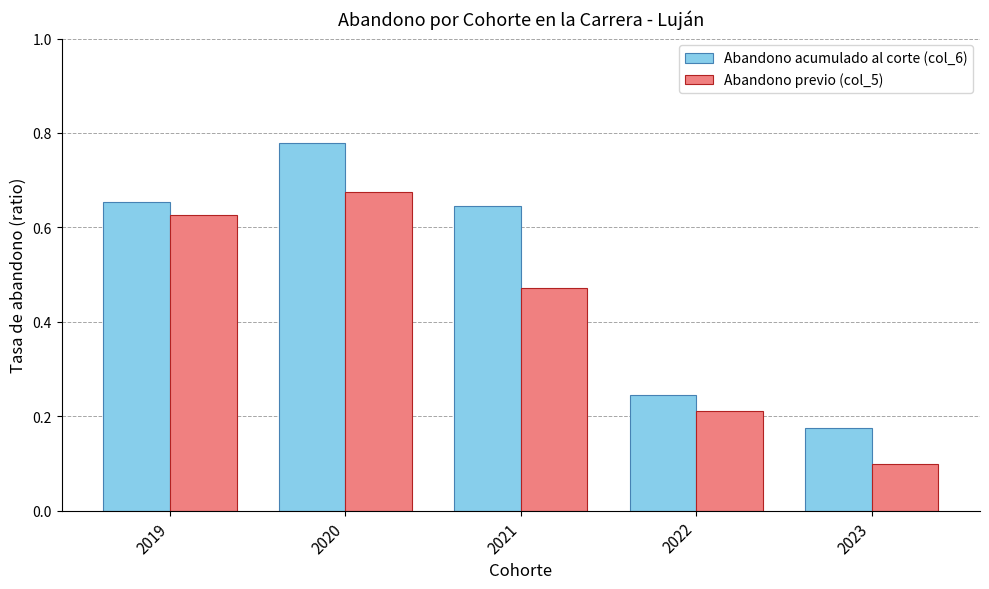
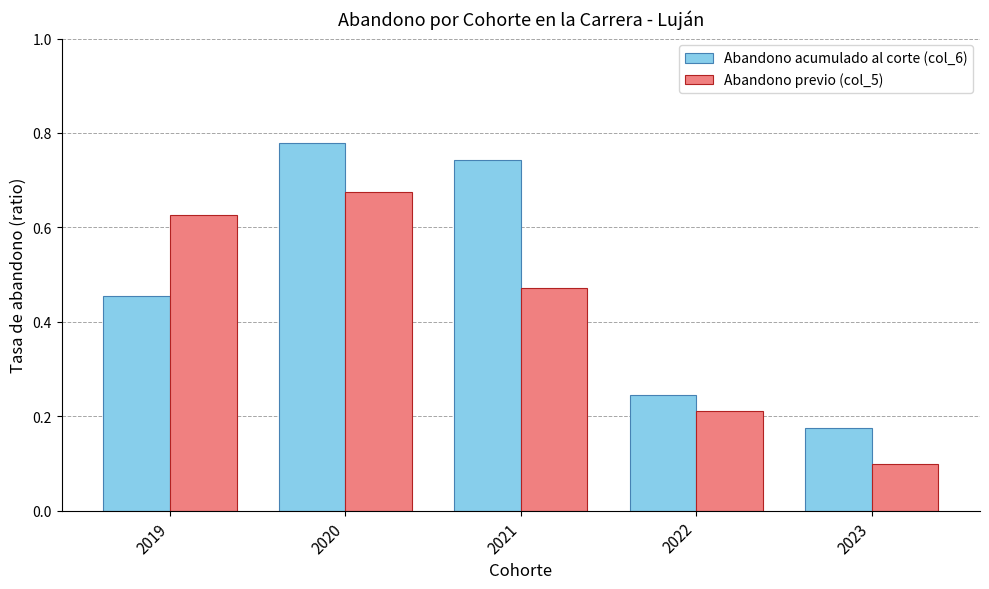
Abandono acumulado al corte (col_6), 2019: 0.65 -> 0.45
Abandono acumulado al corte (col_6), 2021: 0.65 -> 0.74
